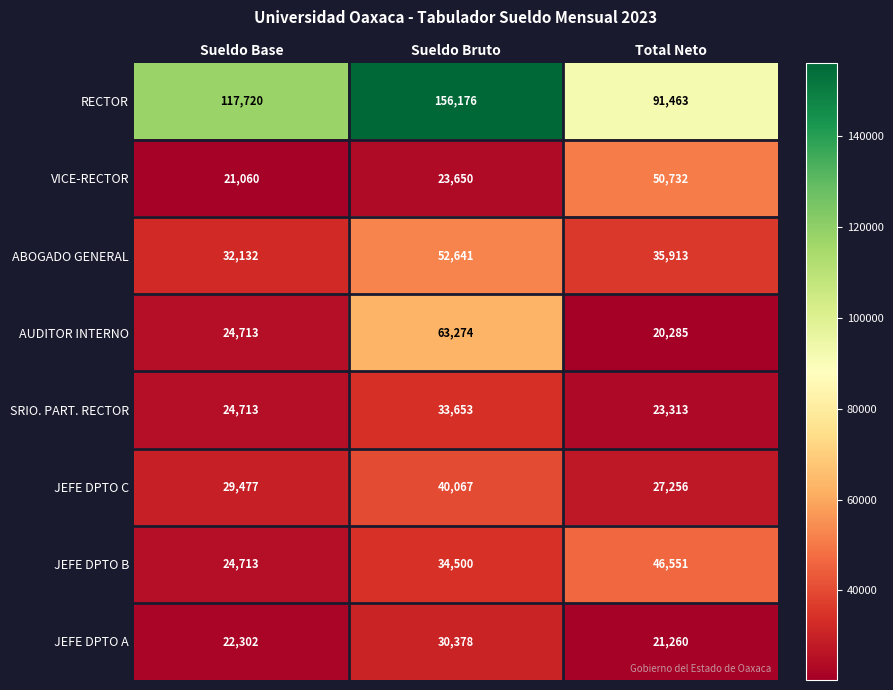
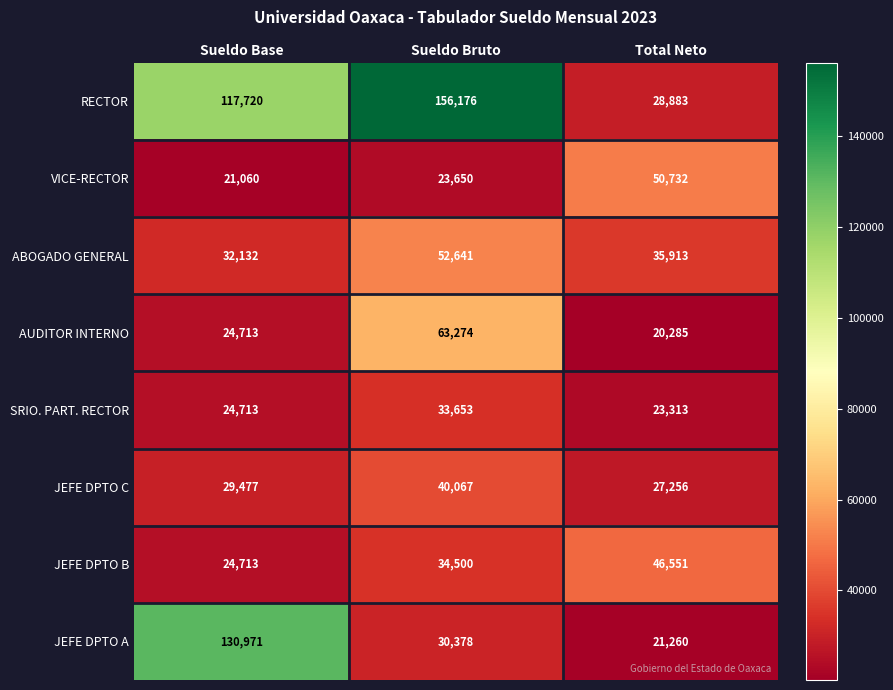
RECTOR, Total Neto: 91,463 -> 28,883
JEFE DPTO A, Sueldo Base: 22,302 -> 130,971
